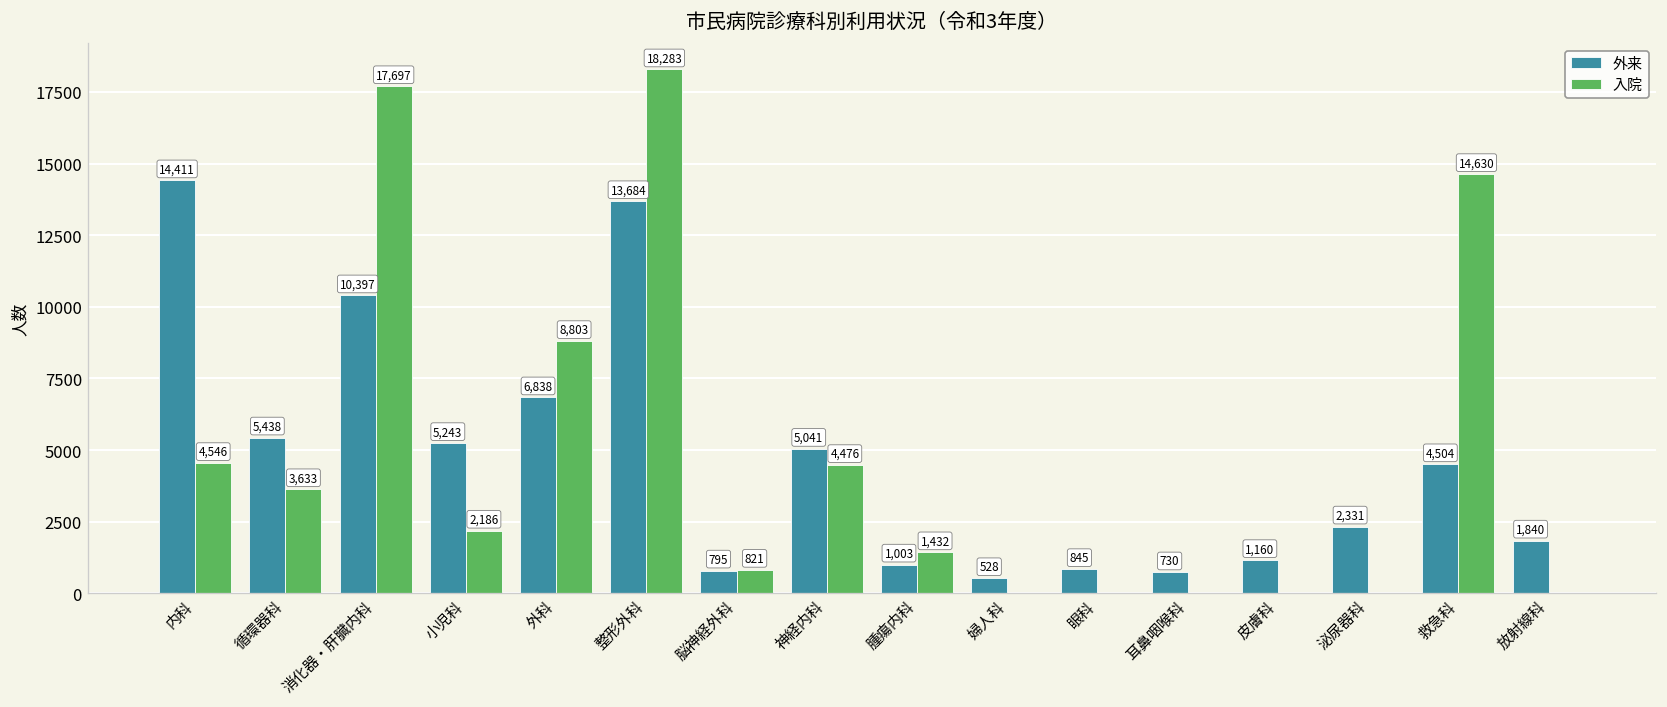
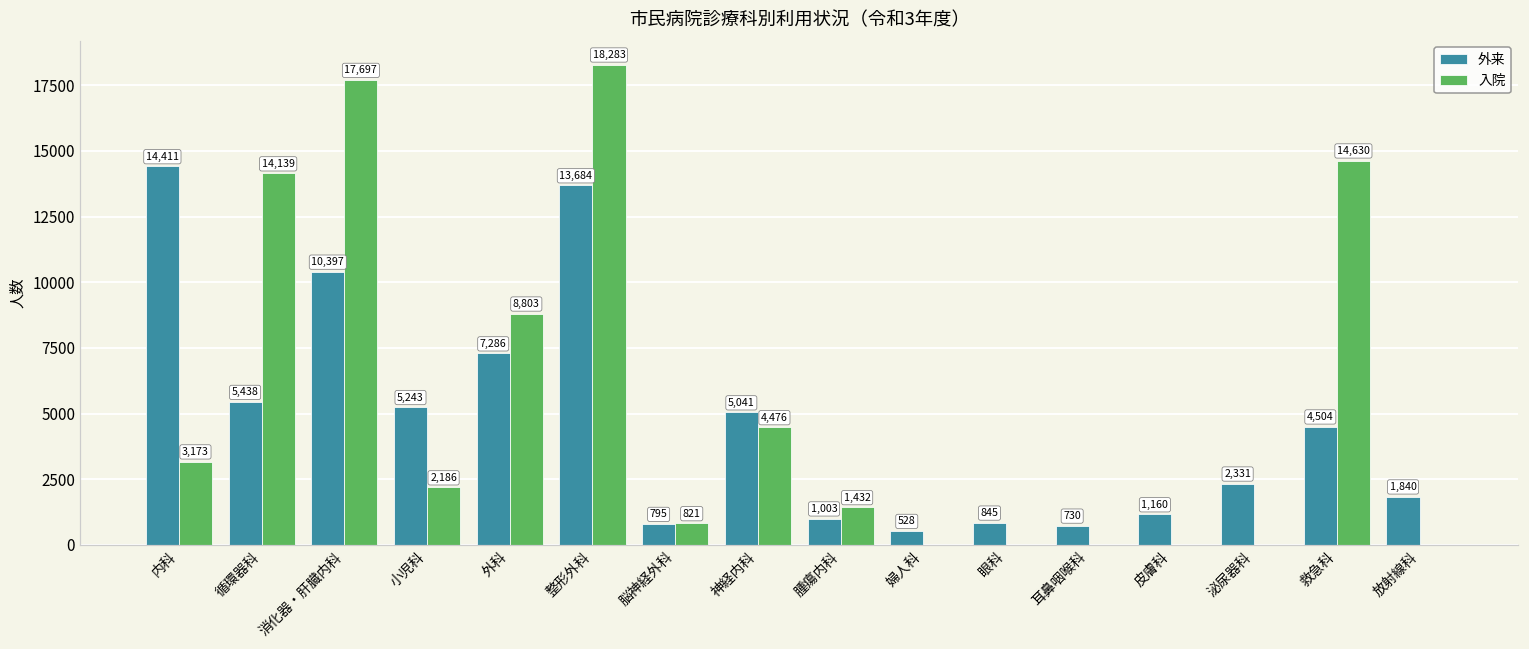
入院, 内科: 4,546 -> 3,173
入院, 循環器科: 3,633 -> 14,139
外来, 外科: 6,838 -> 7,286
